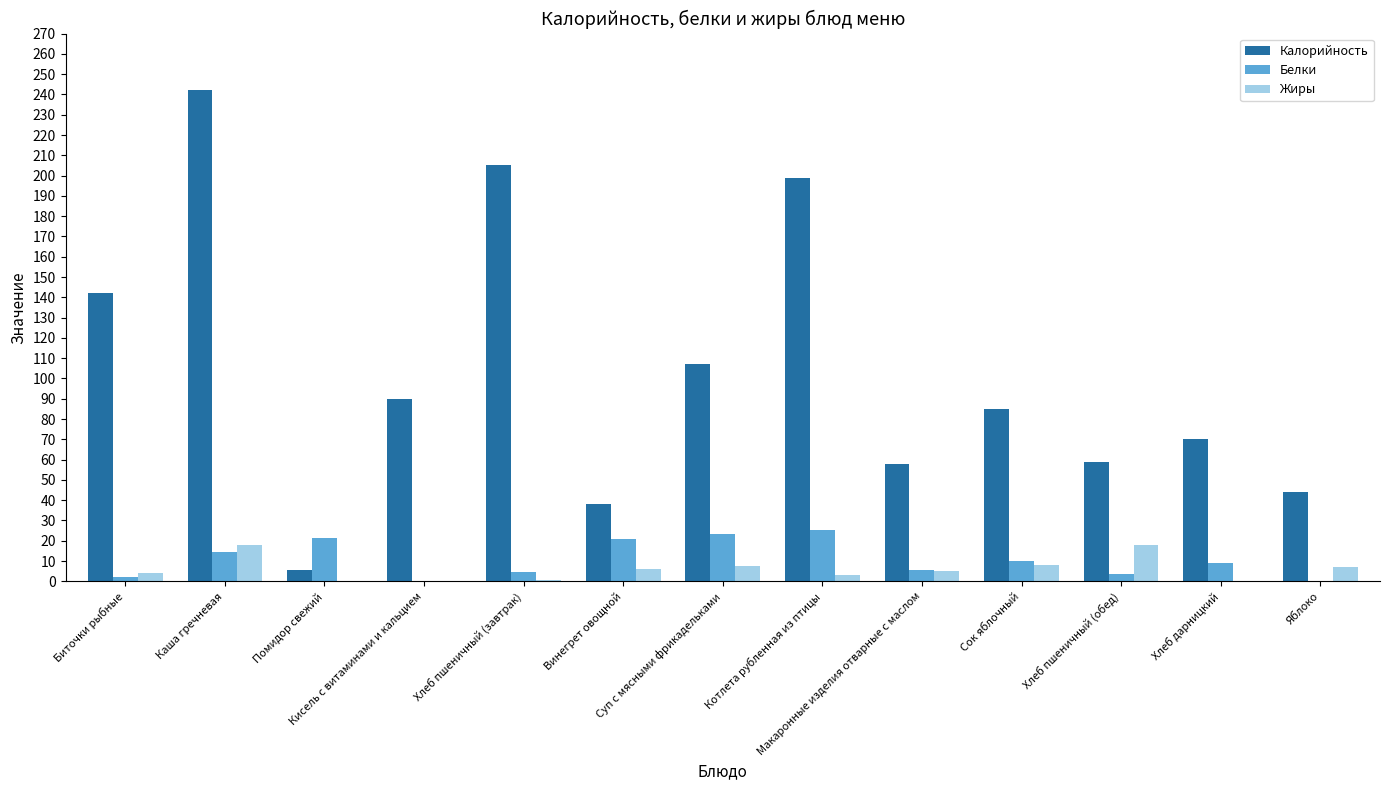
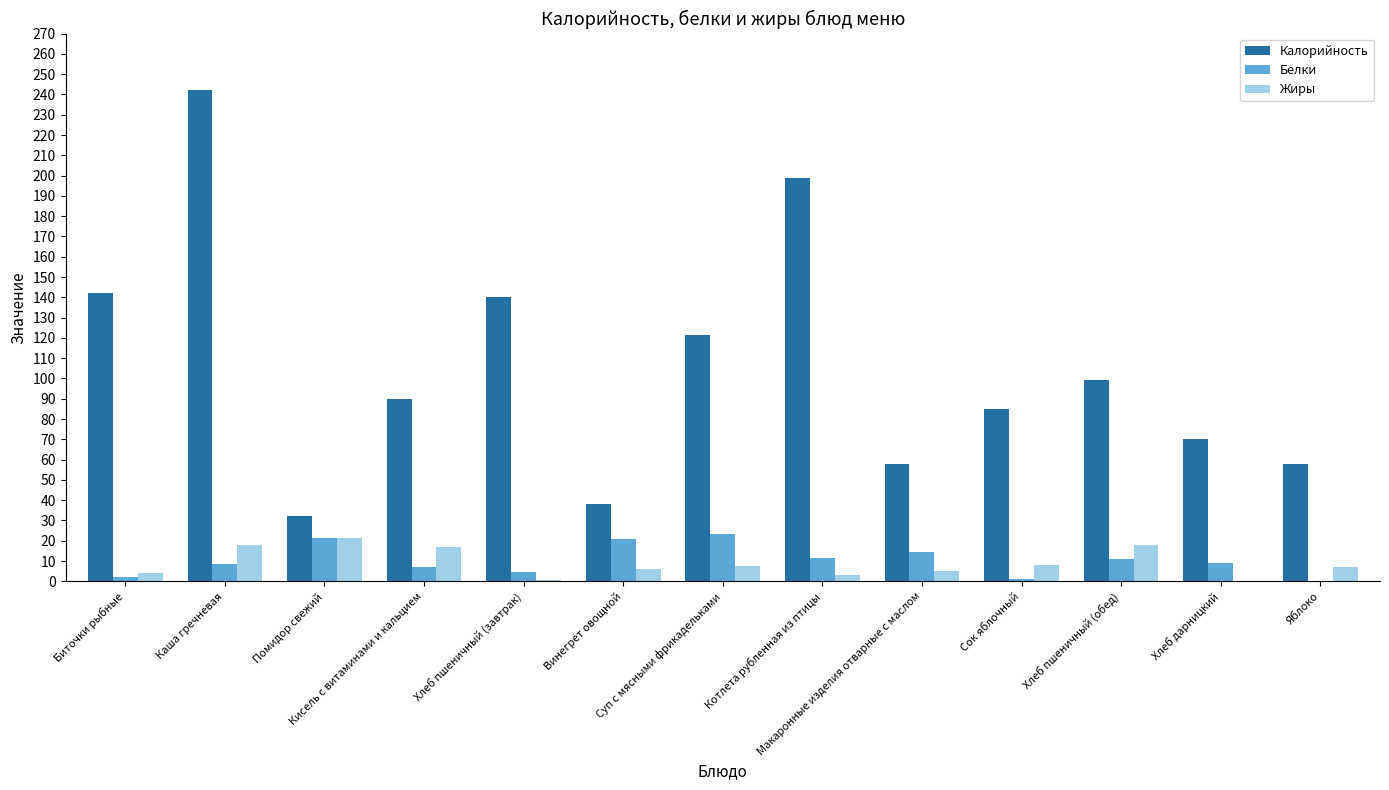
Белки, Каша гречневая: 15 -> 9
Калорийность, Помидор свежий: 6 -> 32
Жиры, Помидор свежий: 0 -> 21
Белки, Кисель с витаминами и кальцием: 0 -> 7
Жиры, Кисель с витаминами и кальцием: 0 -> 17
Калорийность, Хлеб пшеничный (завтрак): 205 -> 140
Калорийность, Суп с мясными фрикадельками: 107 -> 122
Белки, Котлета рубленная из птицы: 25 -> 12
Белки, Макаронные изделия отварные с маслом: 6 -> 14
Белки, Сок яблочный: 10 -> 1
Калорийность, Хлеб пшеничный (обед): 59 -> 99
Белки, Хлеб пшеничный (обед): 3 -> 11
Калорийность, Яблоко: 44 -> 58
